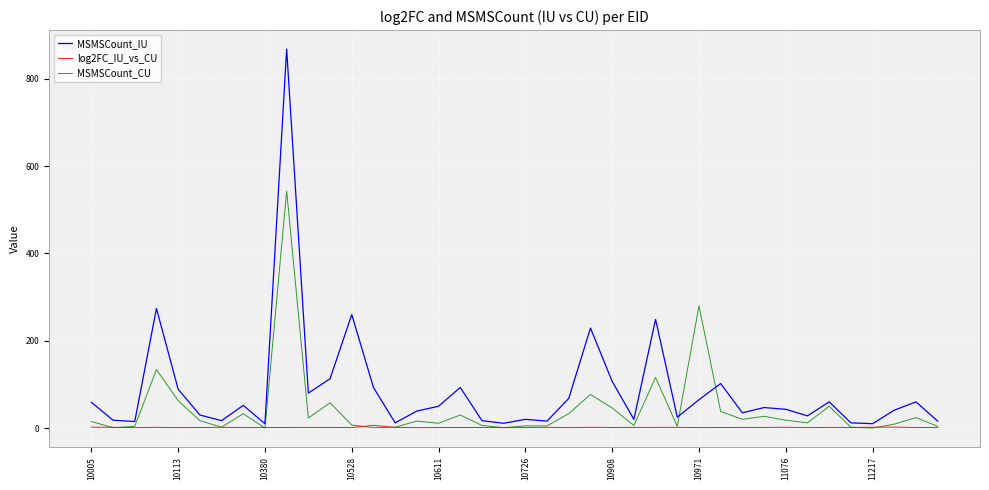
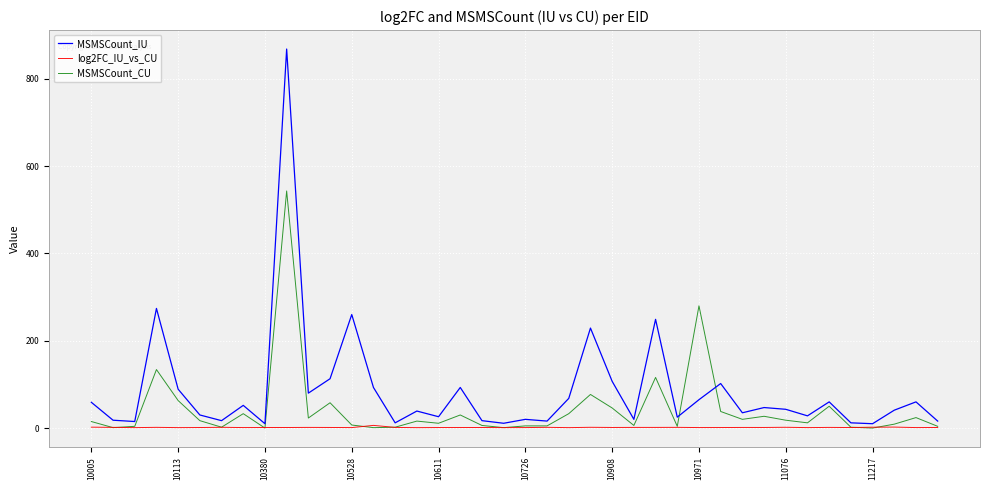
MSMSCount_IU, 10611: 50 -> 30
